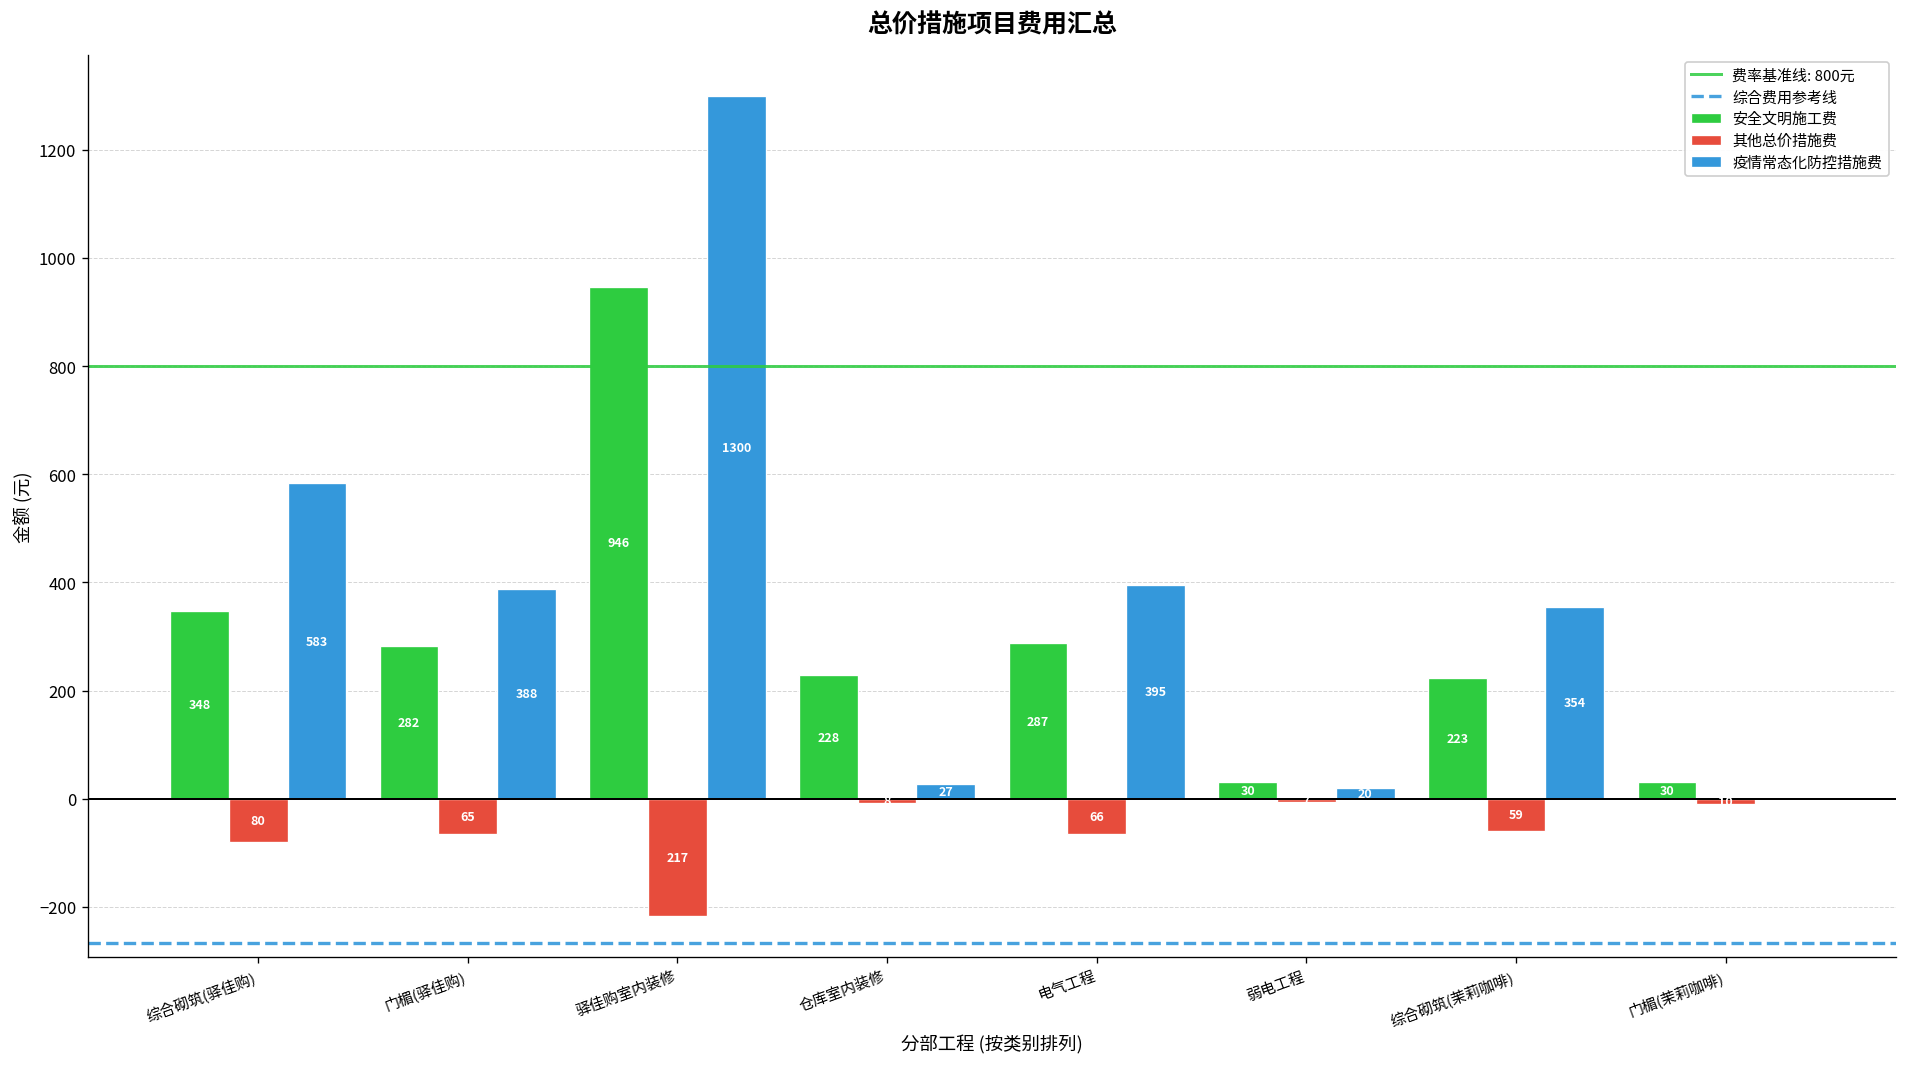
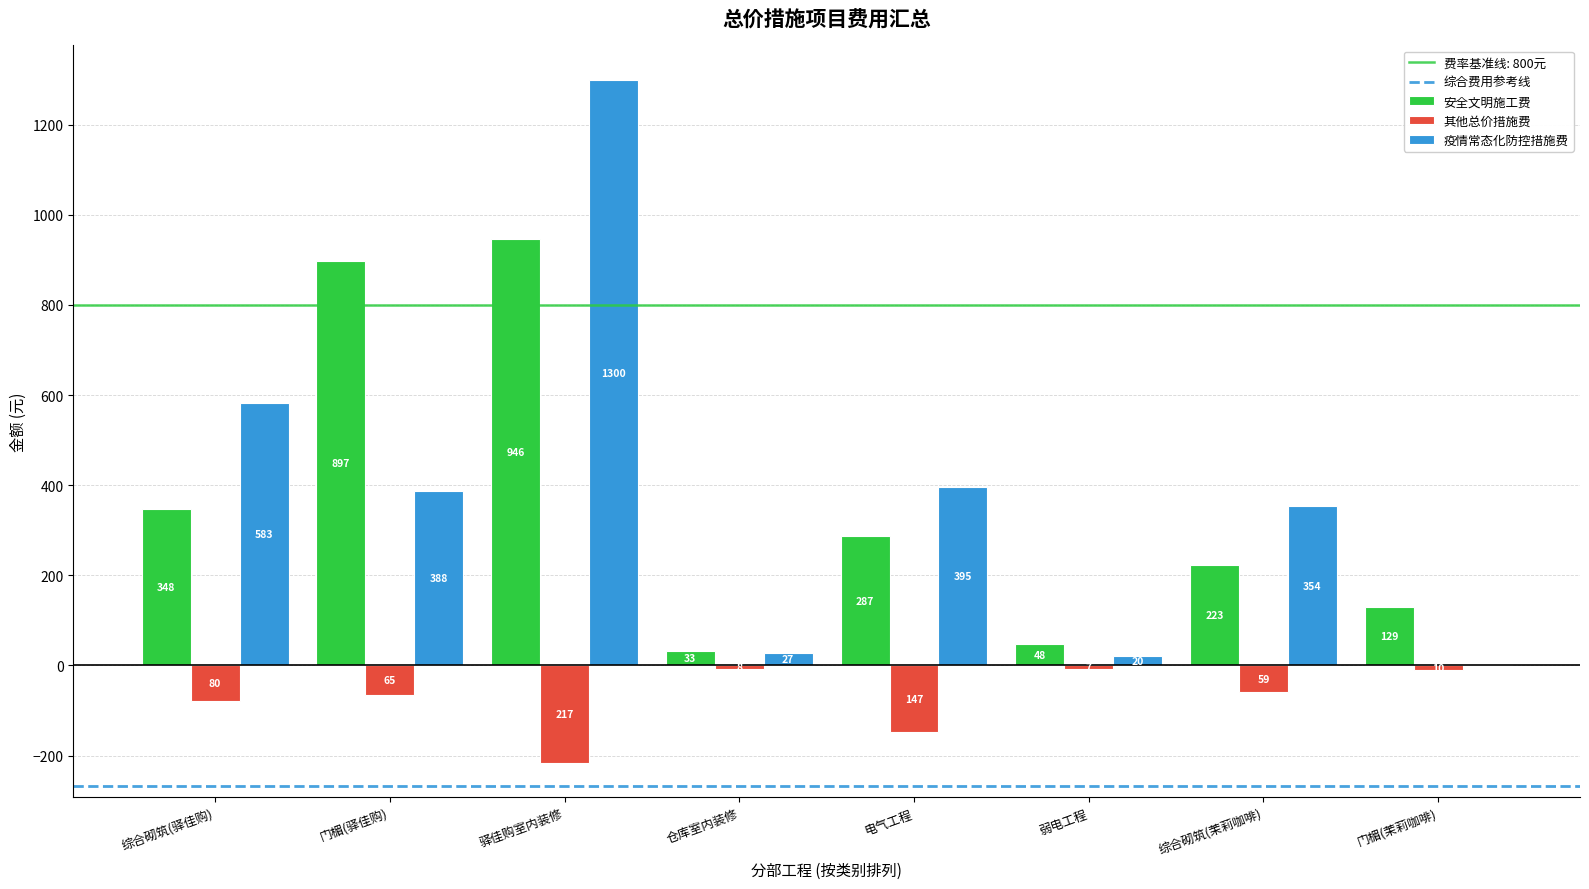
安全文明施工费, 门楣(驿佳购): 282 -> 897
安全文明施工费, 仓库室内装修: 228 -> 33
其他总价措施费, 电气工程: 66 -> 147
安全文明施工费, 弱电工程: 30 -> 48
安全文明施工费, 门楣(茉莉咖啡): 30 -> 129
